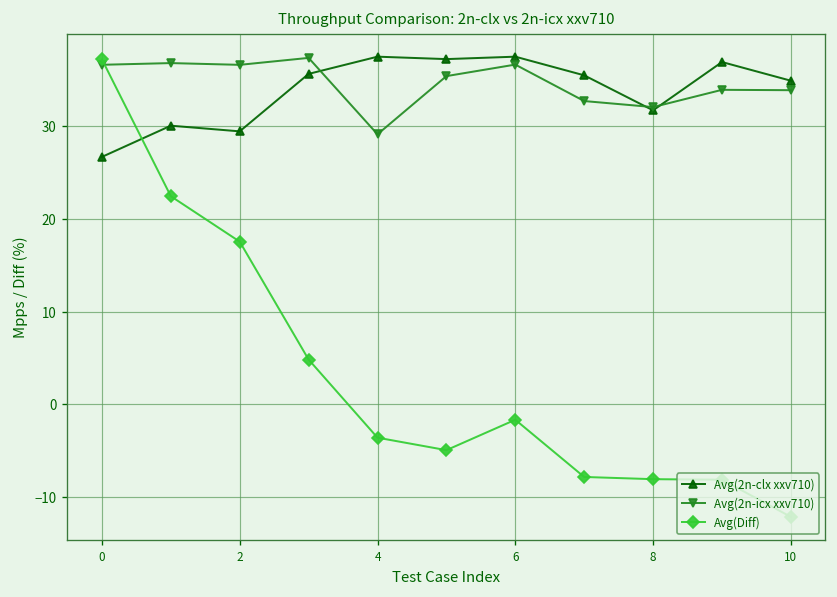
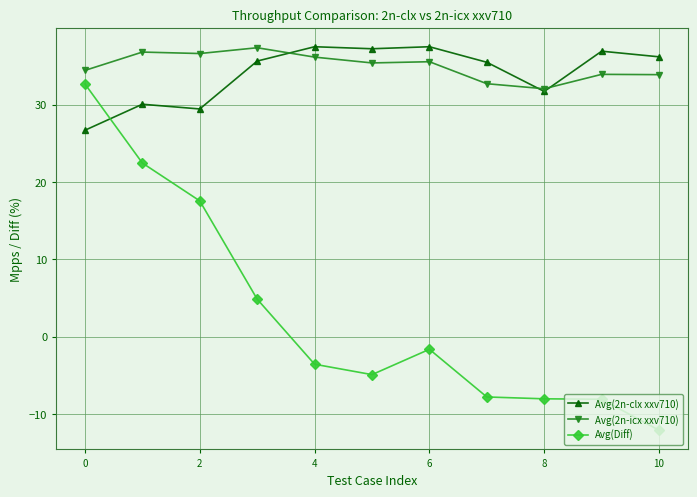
Avg(2n-icx xxv710), 0: 37 -> 34
Avg(Diff), 0: 37 -> 33
Avg(2n-icx xxv710), 4: 29 -> 36
Avg(2n-icx xxv710), 6: 37 -> 36
Avg(2n-clx xxv710), 10: 35 -> 36
